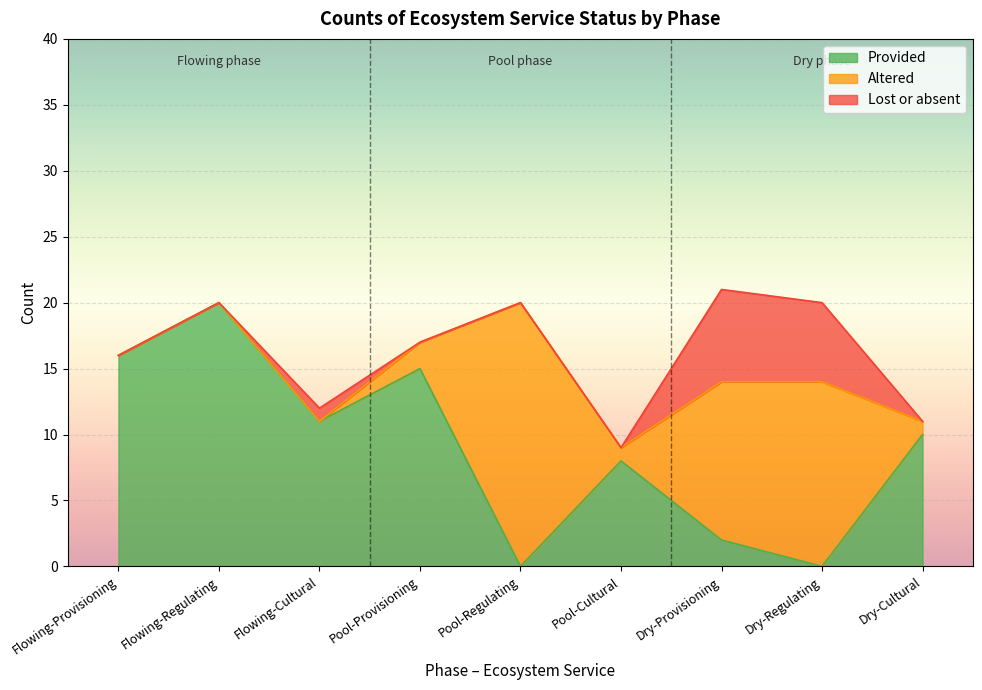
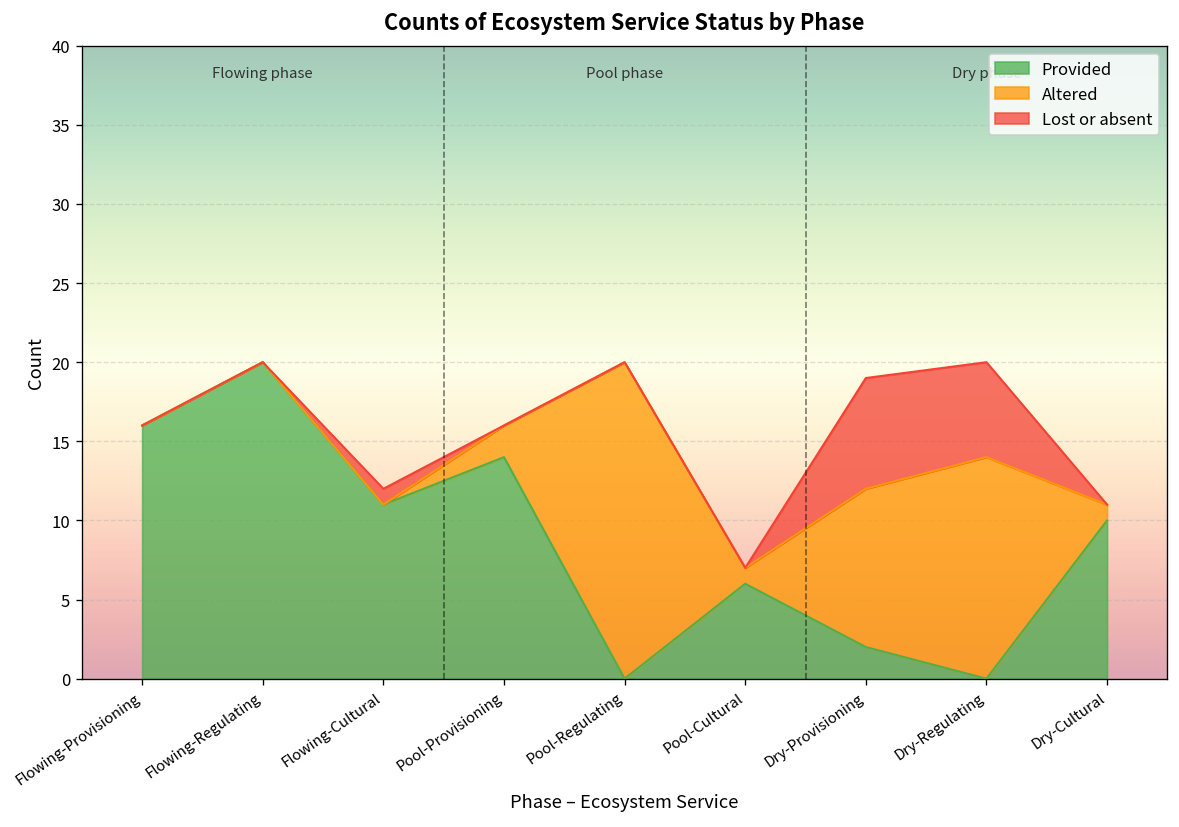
Provided, Pool-Provisioning: 15 -> 14
Provided, Pool-Cultural: 8 -> 6
Altered, Dry-Provisioning: 12 -> 10
